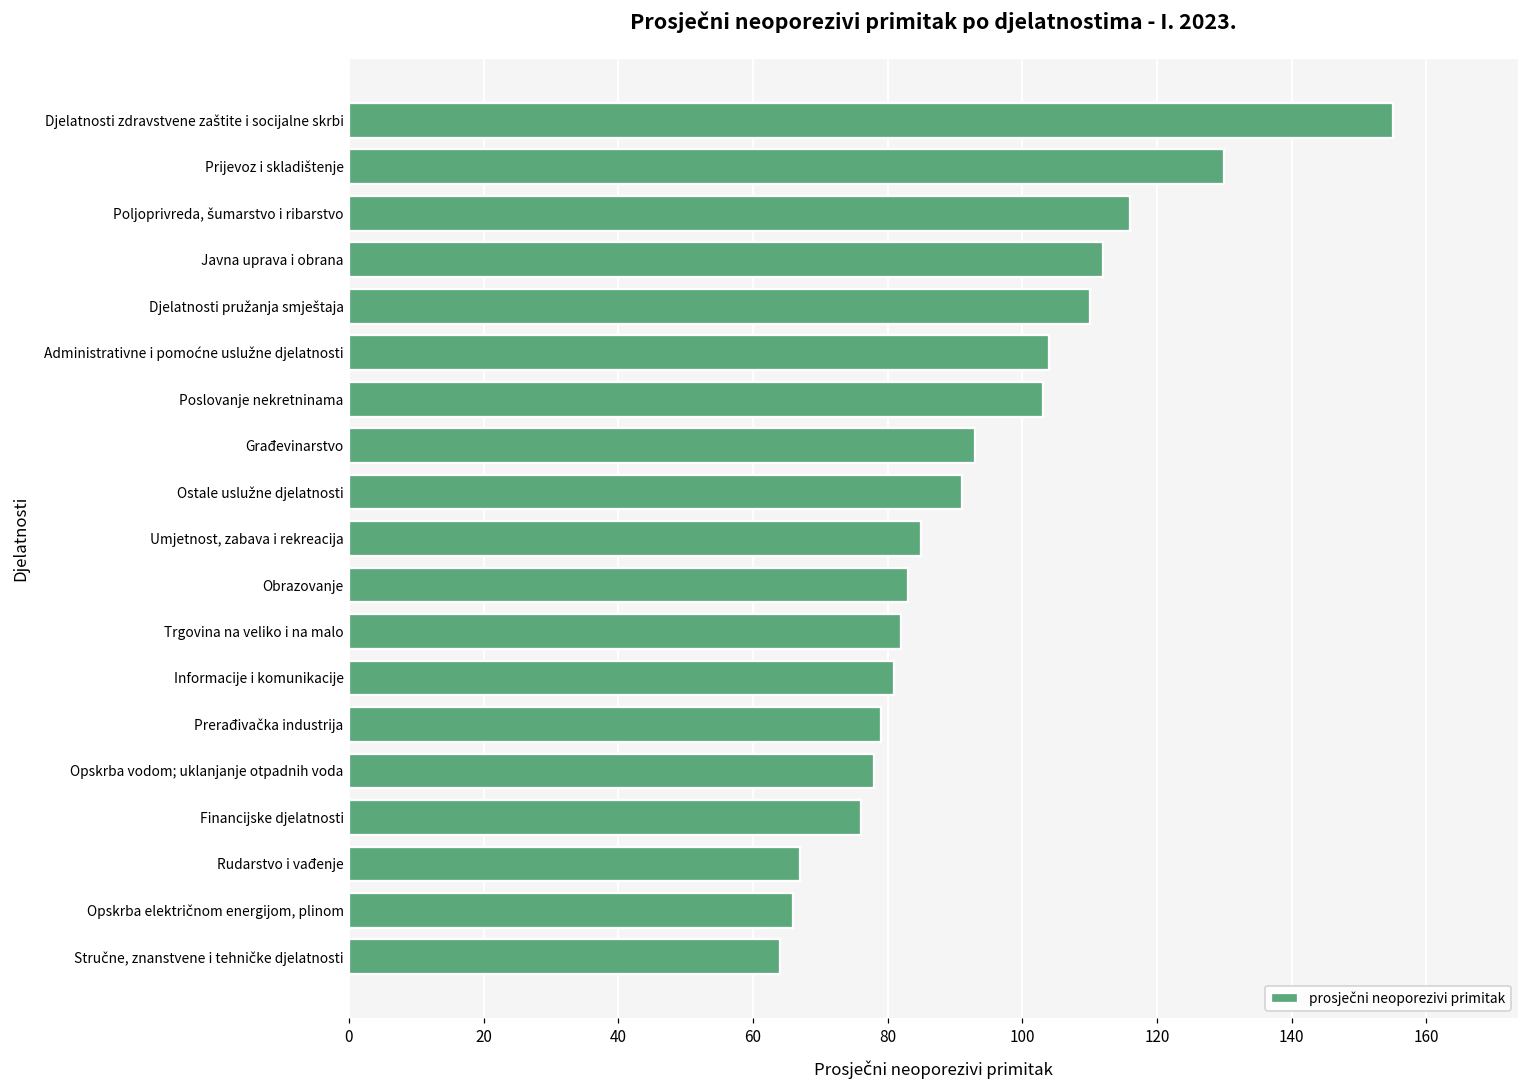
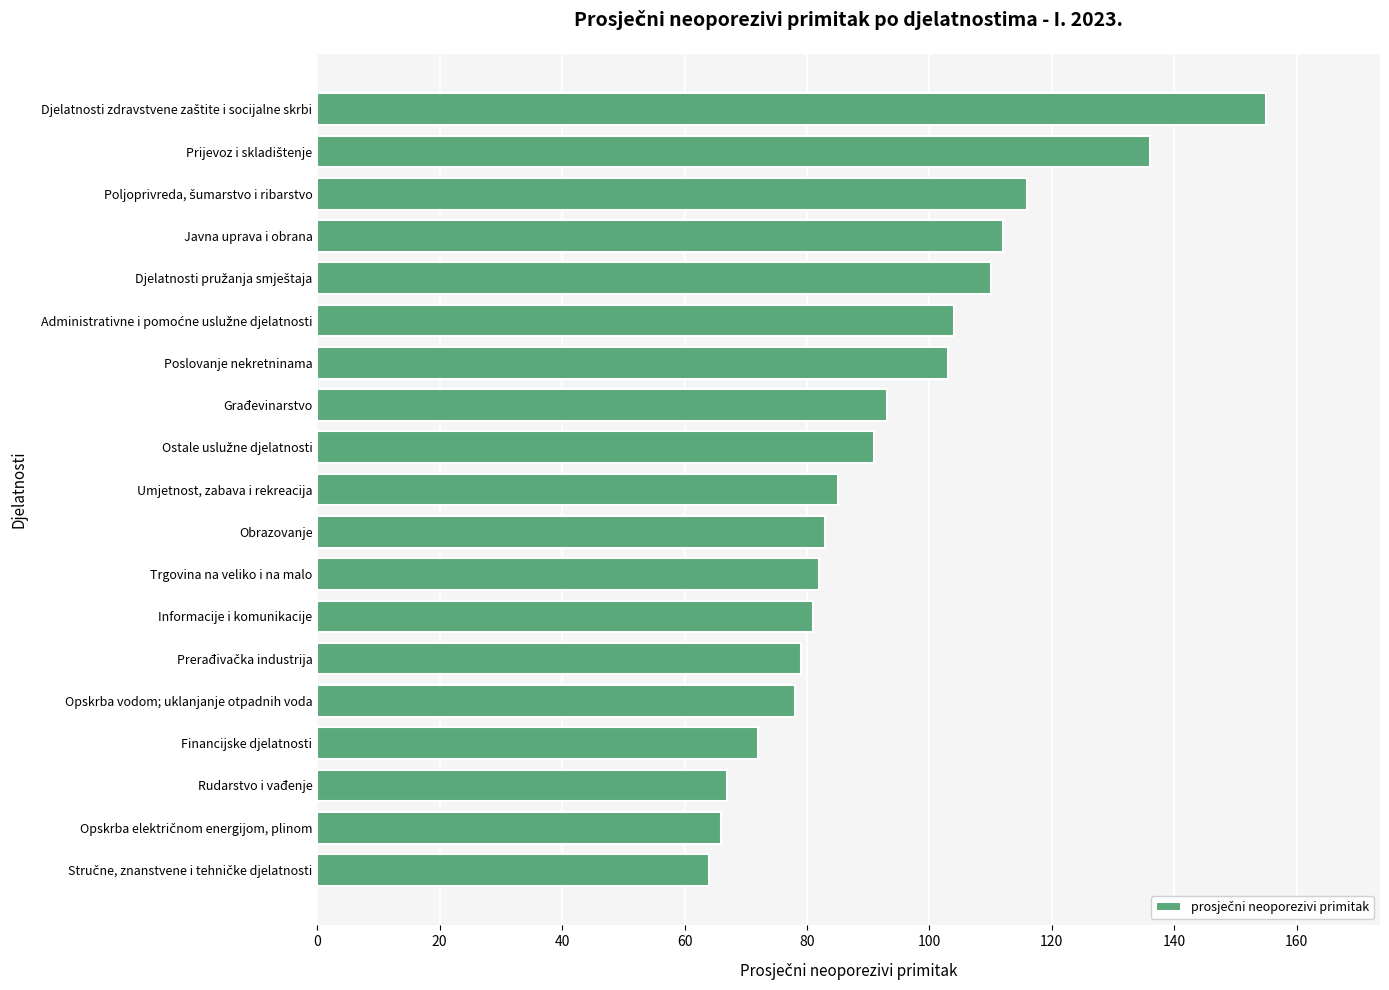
Prijevoz i skladištenje: 130 -> 136
Financijske djelatnosti: 76 -> 72
